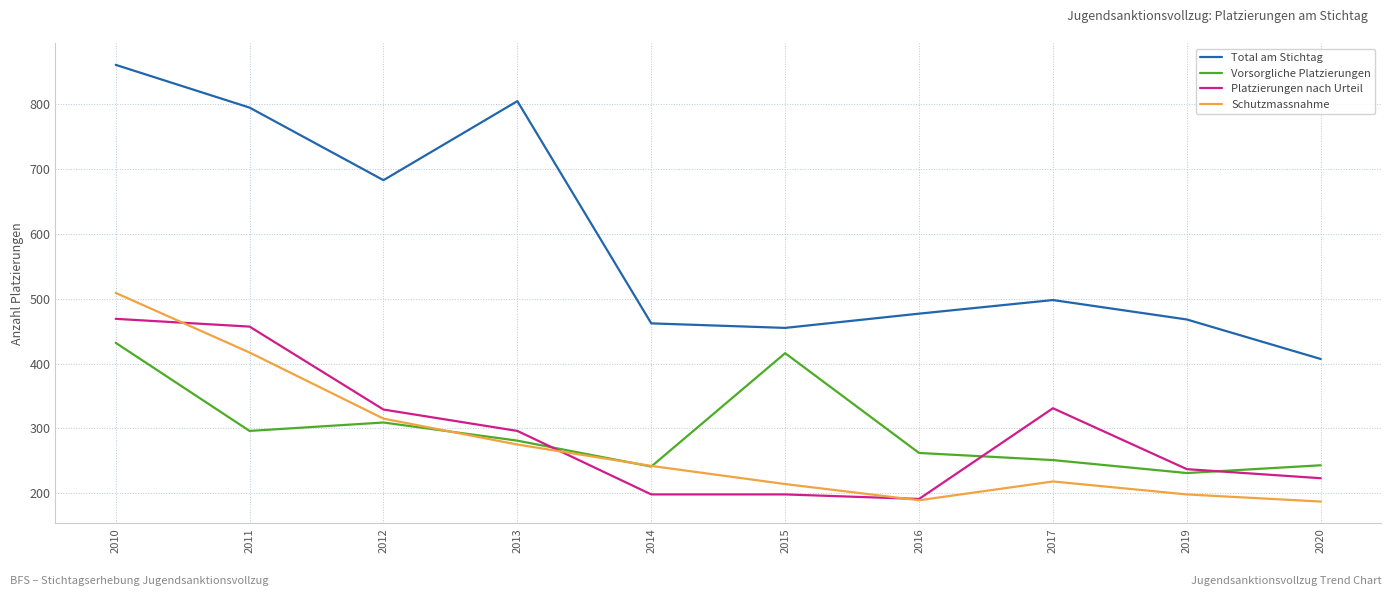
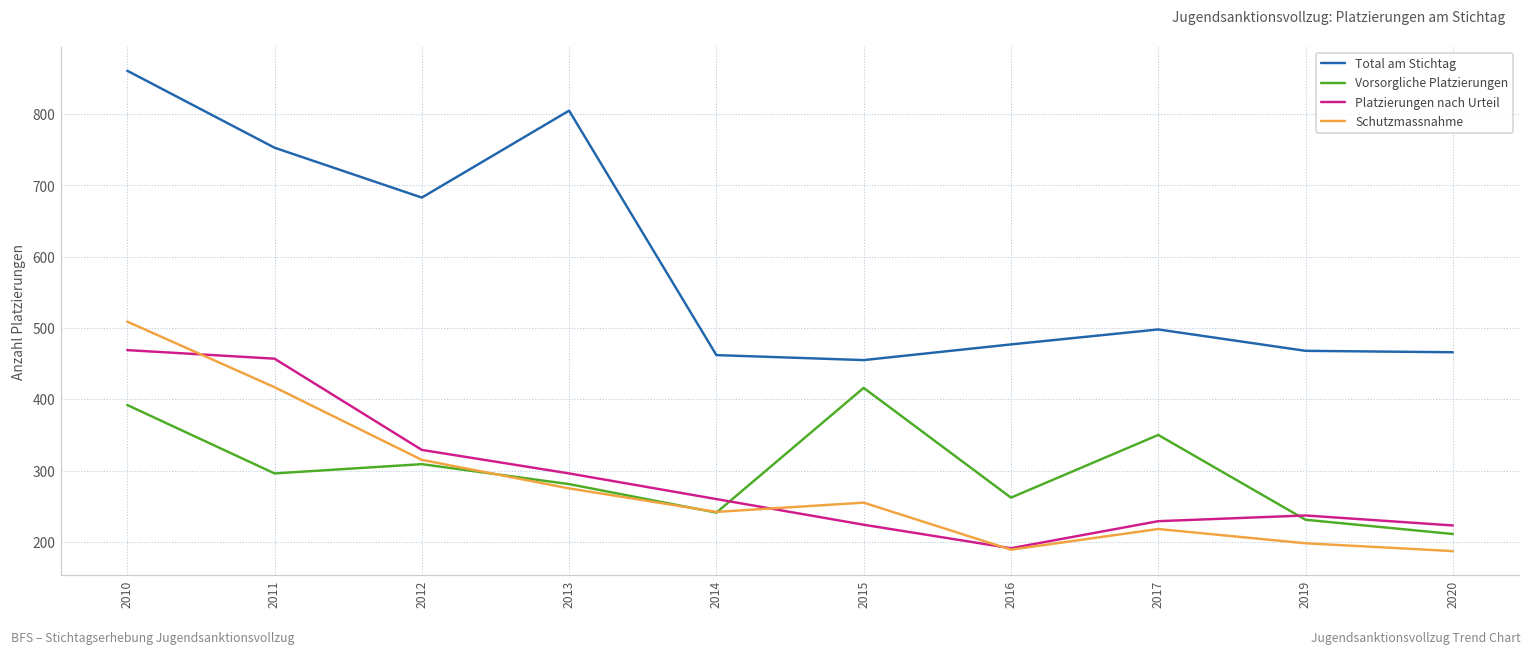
Vorsorgliche Platzierungen, 2010: 430 -> 390
Total am Stichtag, 2011: 800 -> 750
Platzierungen nach Urteil, 2014: 200 -> 260
Platzierungen nach Urteil, 2015: 200 -> 220
Schutzmassnahme, 2015: 210 -> 260
Vorsorgliche Platzierungen, 2017: 250 -> 350
Platzierungen nach Urteil, 2017: 330 -> 230
Total am Stichtag, 2020: 410 -> 470
Vorsorgliche Platzierungen, 2020: 240 -> 210
